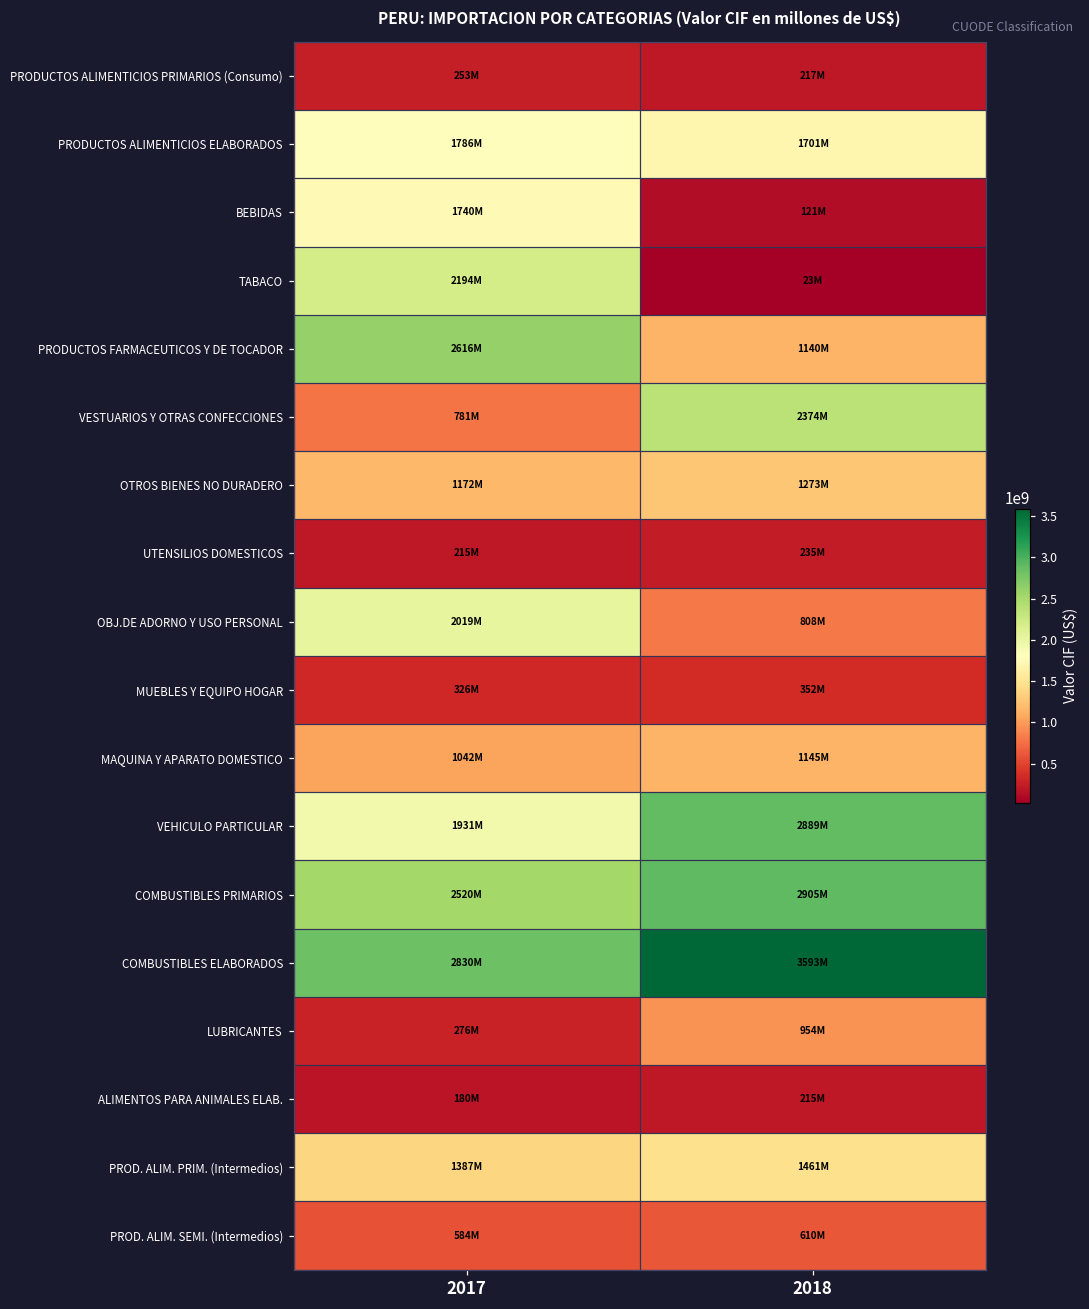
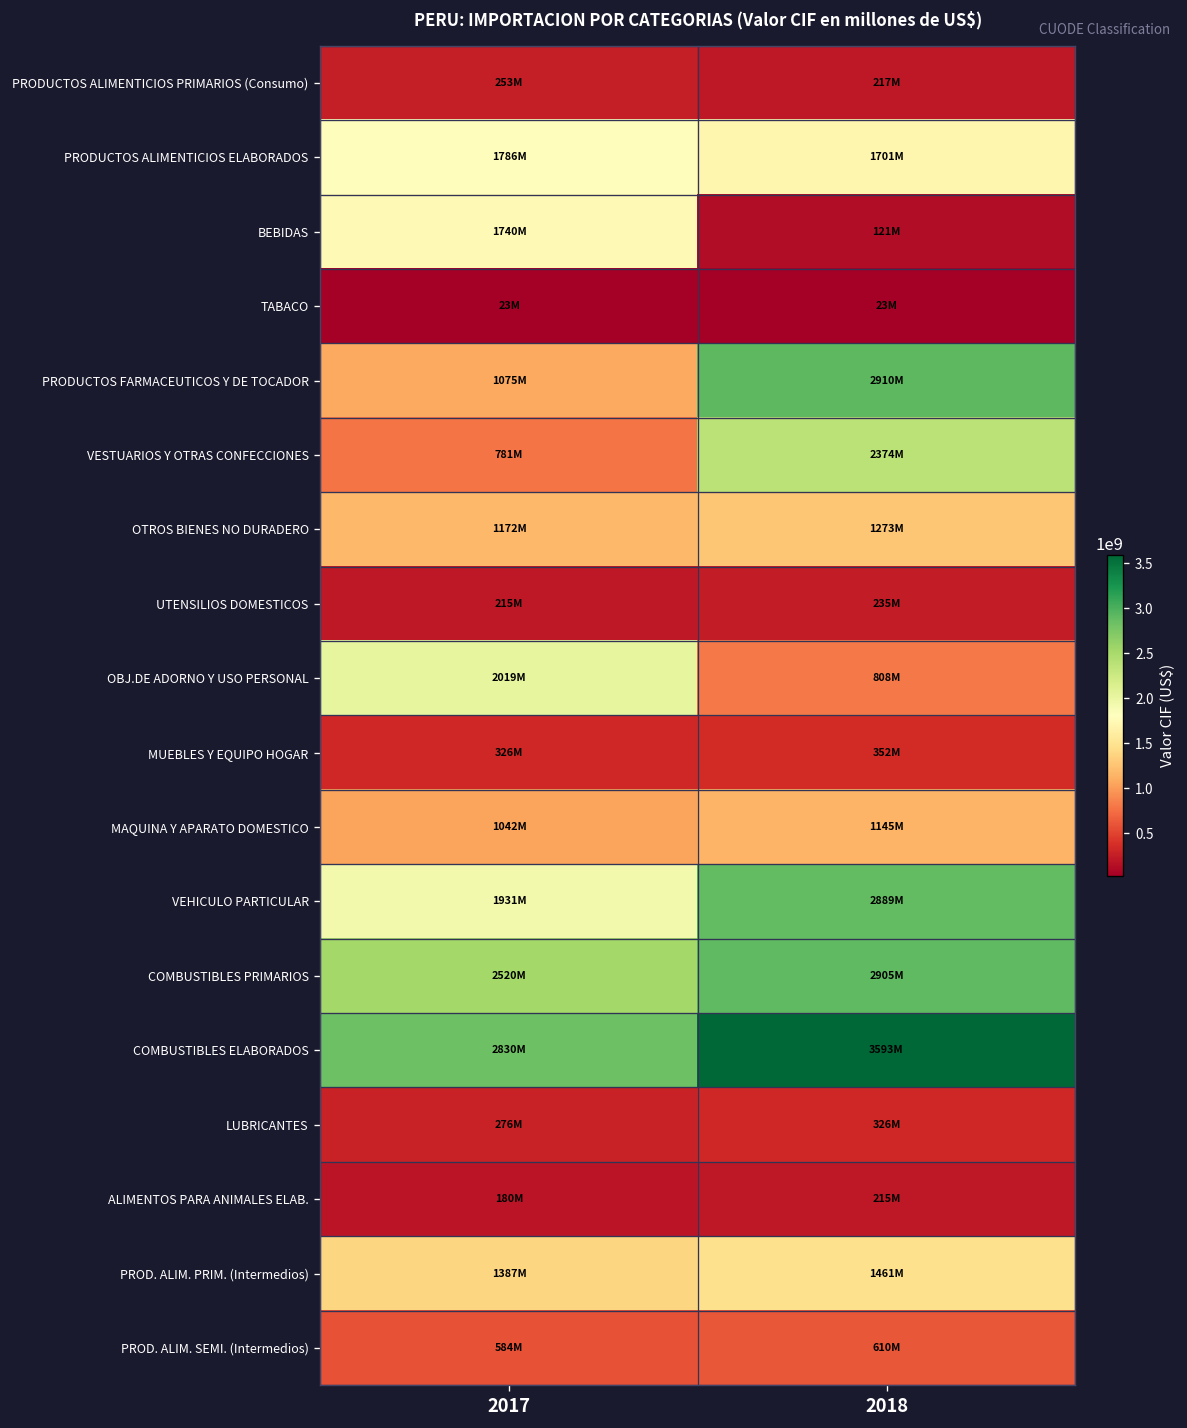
TABACO, 2017: 2194M -> 23M
PRODUCTOS FARMACEUTICOS Y DE TOCADOR, 2017: 2616M -> 1075M
PRODUCTOS FARMACEUTICOS Y DE TOCADOR, 2018: 1140M -> 2910M
LUBRICANTES, 2018: 954M -> 326M
